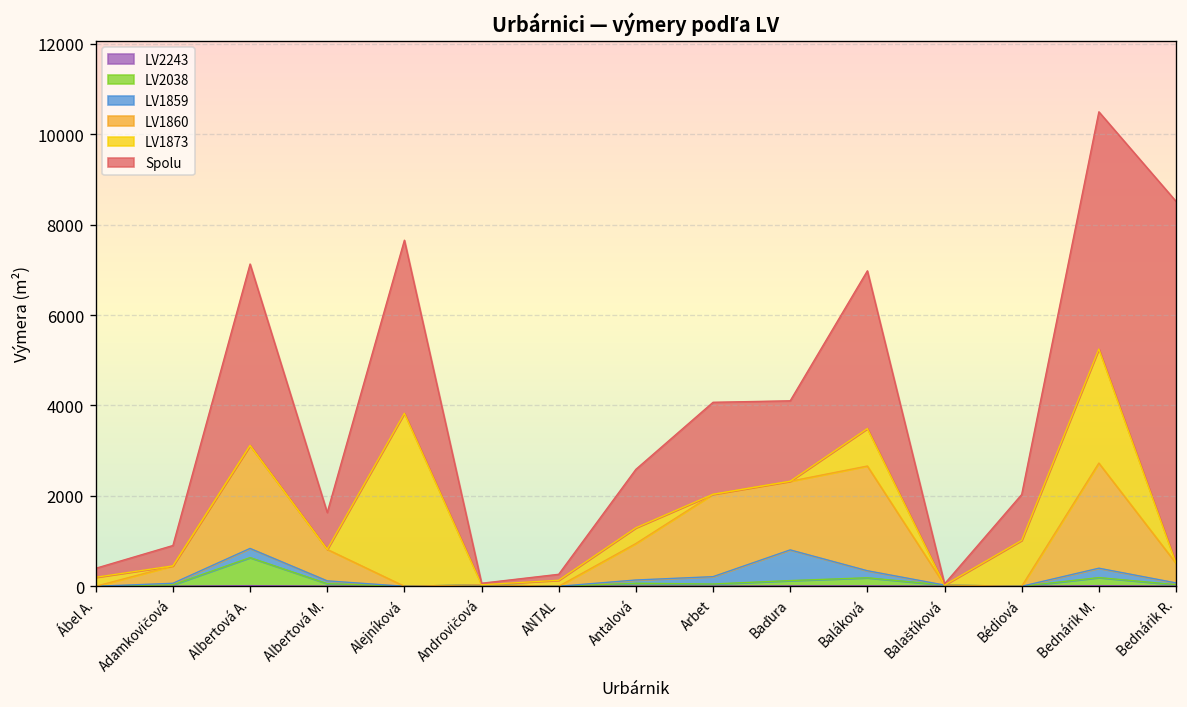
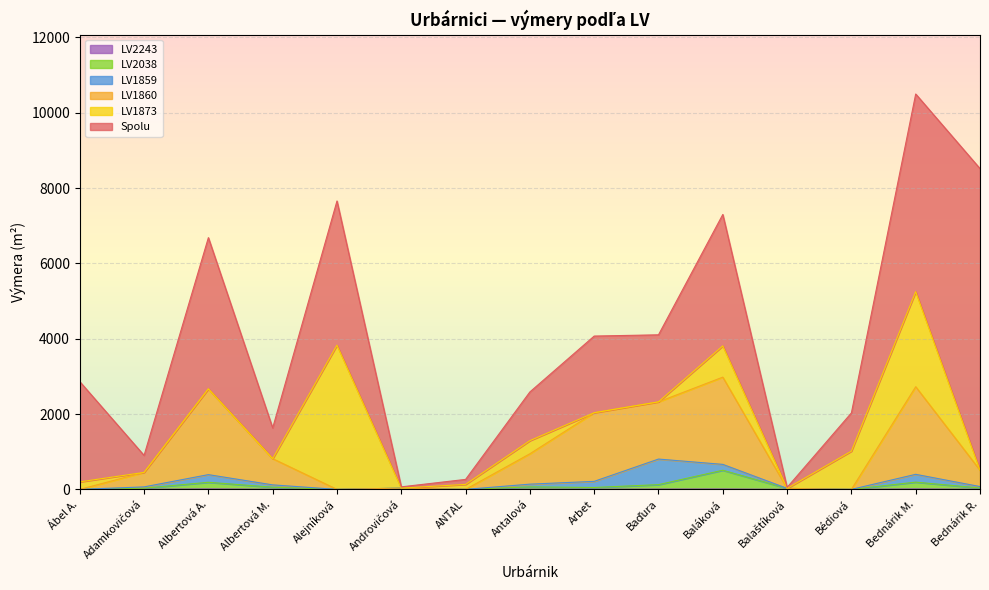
Spolu, Ábel A.: 200 -> 2700
LV2038, Albertová A.: 600 -> 200
LV2038, Baláková: 200 -> 500
